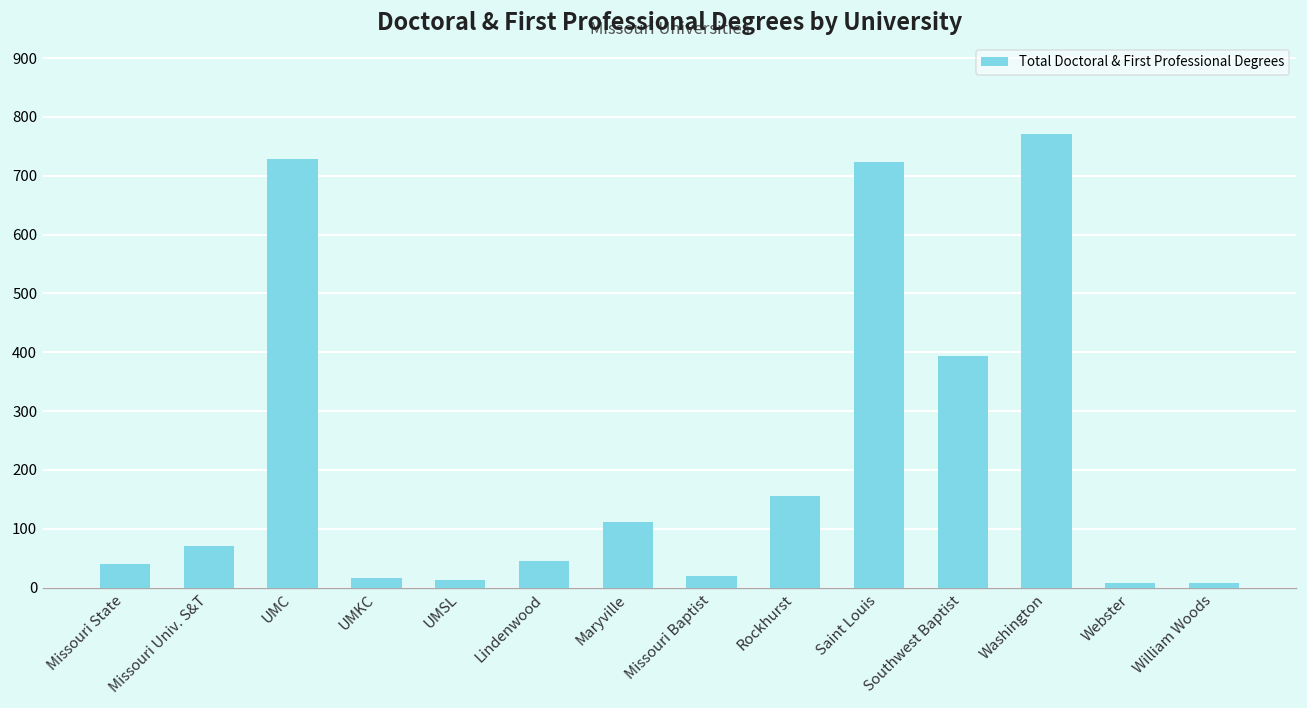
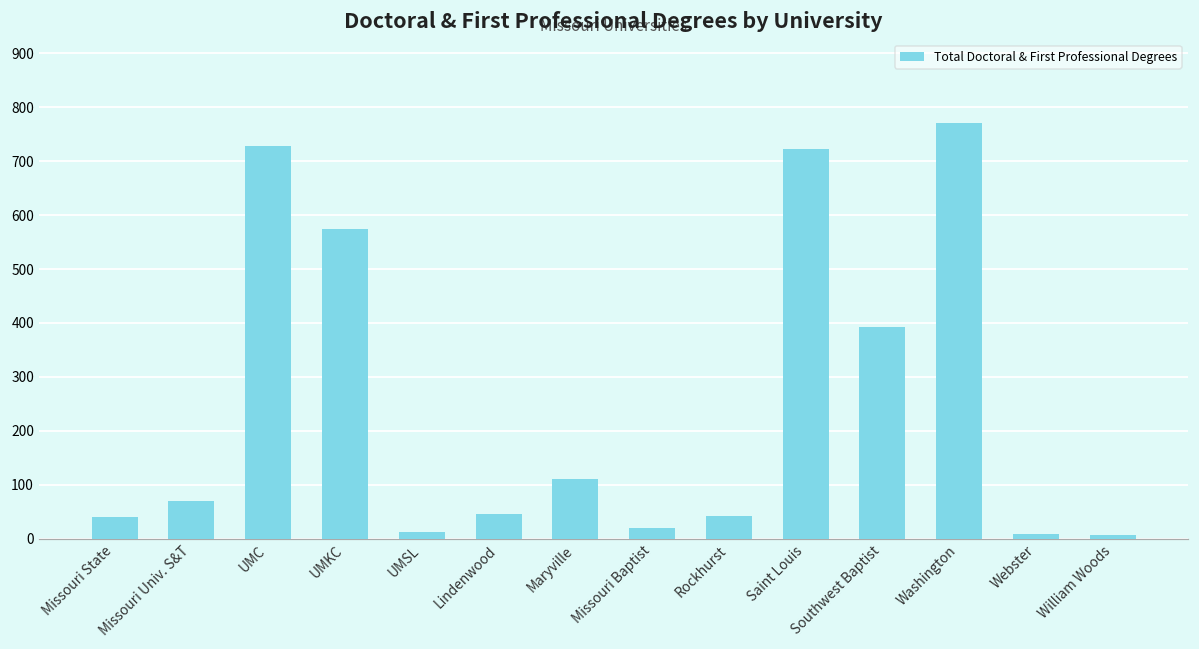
UMKC: 20 -> 580
Rockhurst: 160 -> 40
